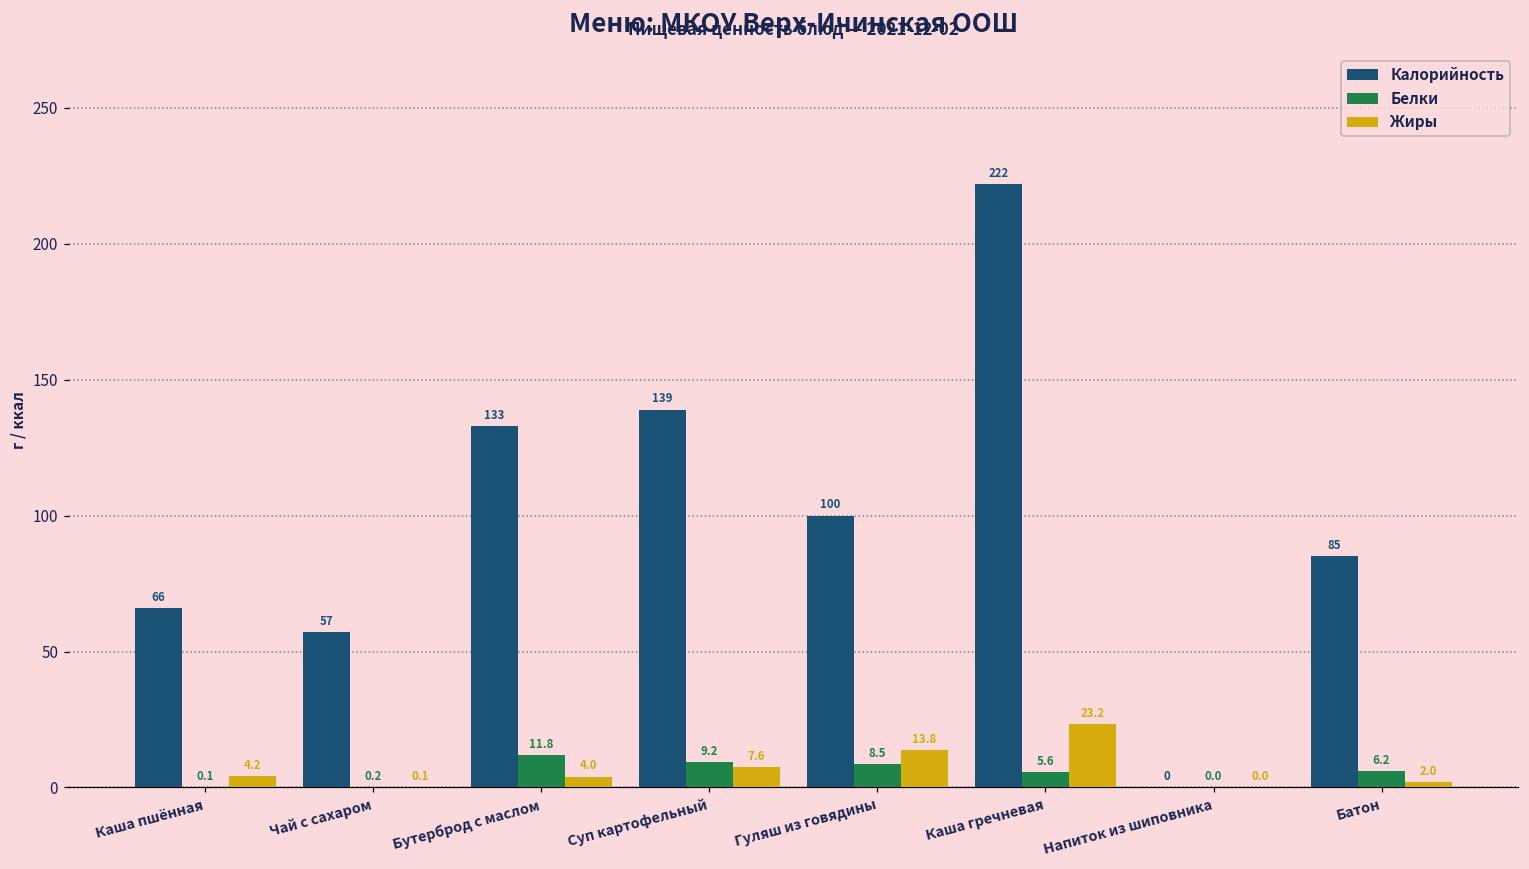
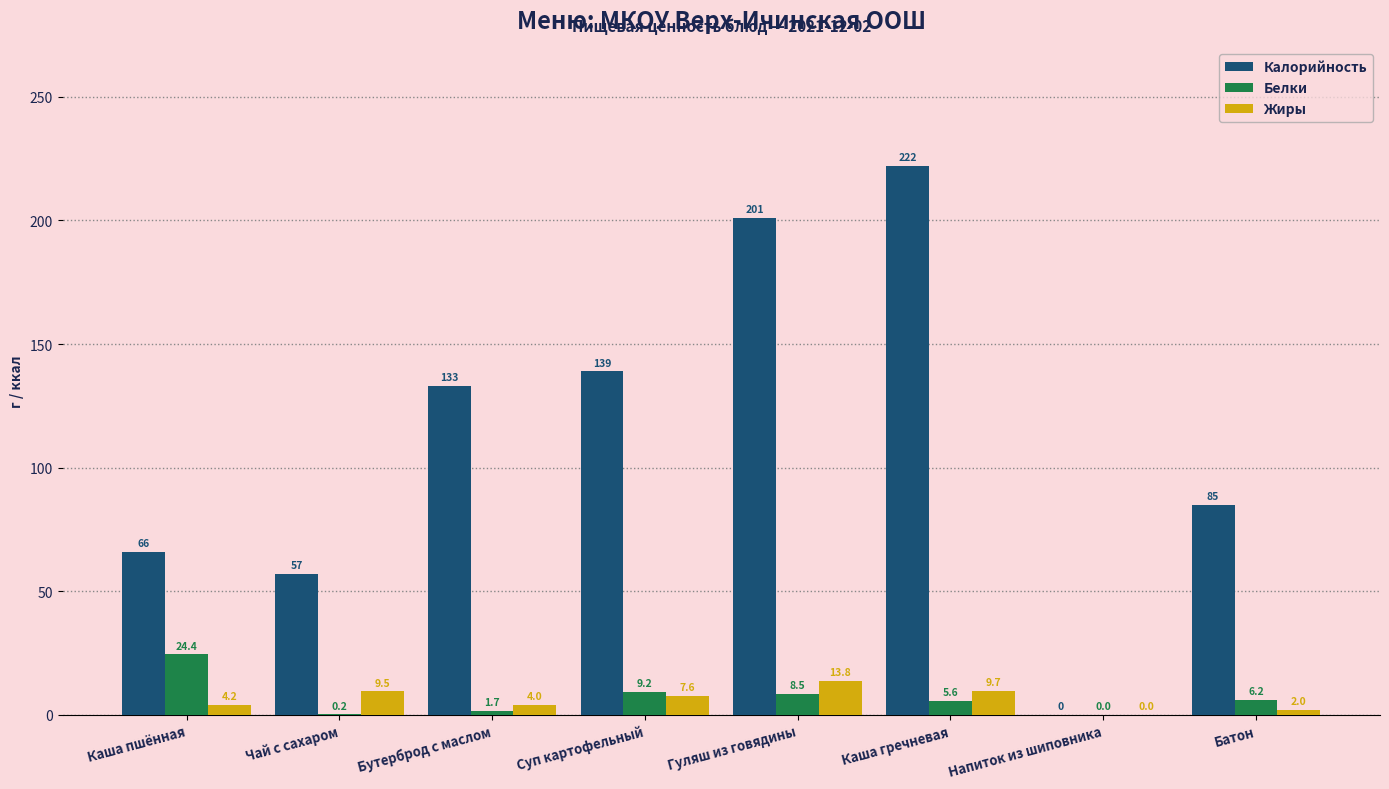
Белки, Каша пшённая: 0.1 -> 24.4
Жиры, Чай с сахаром: 0.1 -> 9.5
Белки, Бутерброд с маслом: 11.8 -> 1.7
Калорийность, Гуляш из говядины: 100 -> 201
Жиры, Каша гречневая: 23.2 -> 9.7
